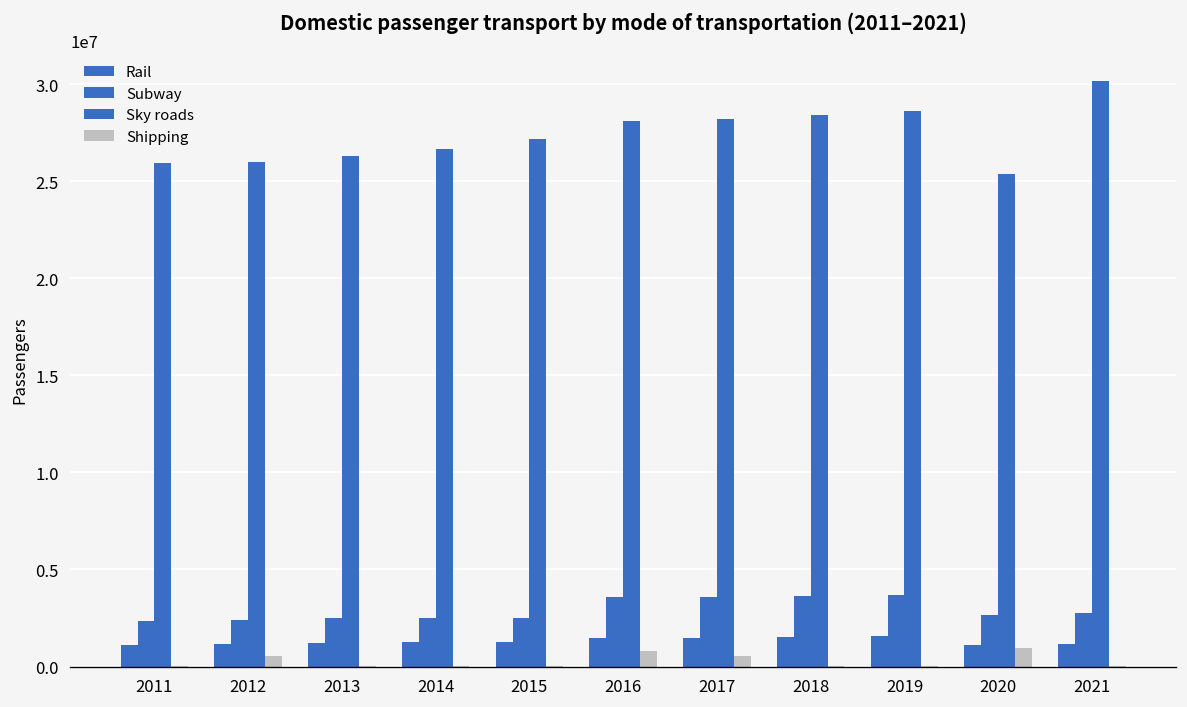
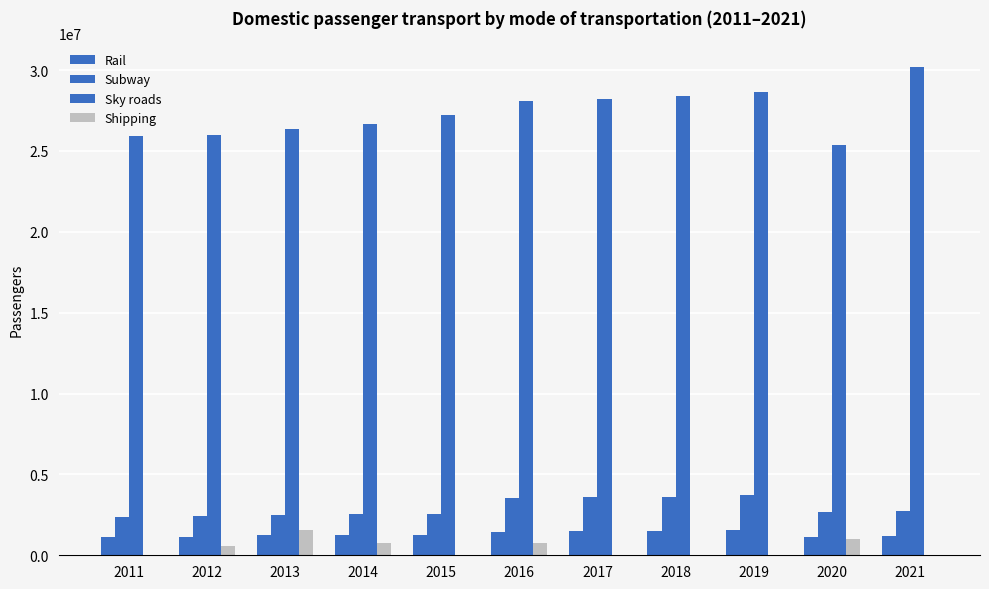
Shipping, 2013: 0 -> 1600000
Shipping, 2014: 0 -> 800000
Shipping, 2017: 500000 -> 0
